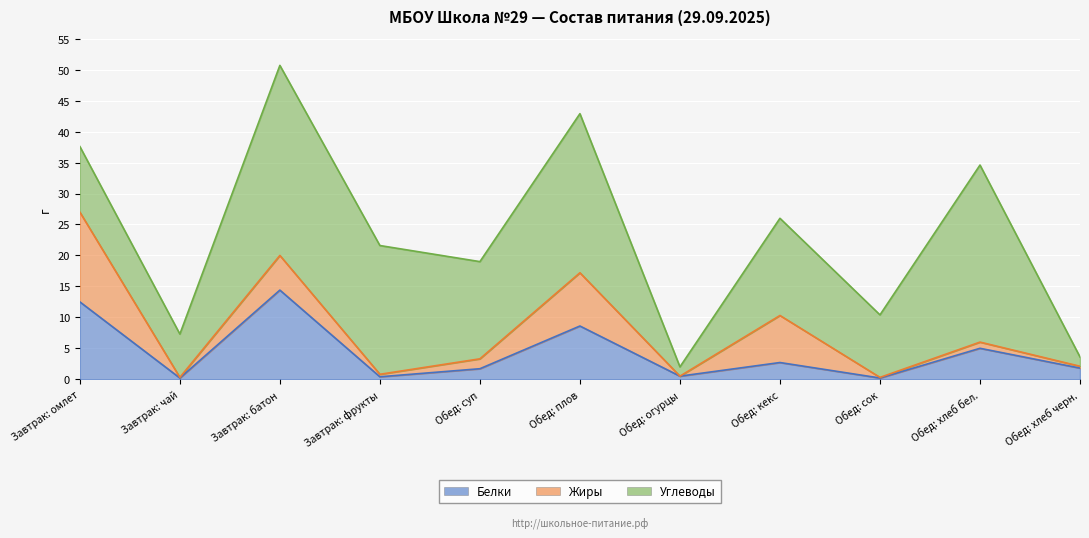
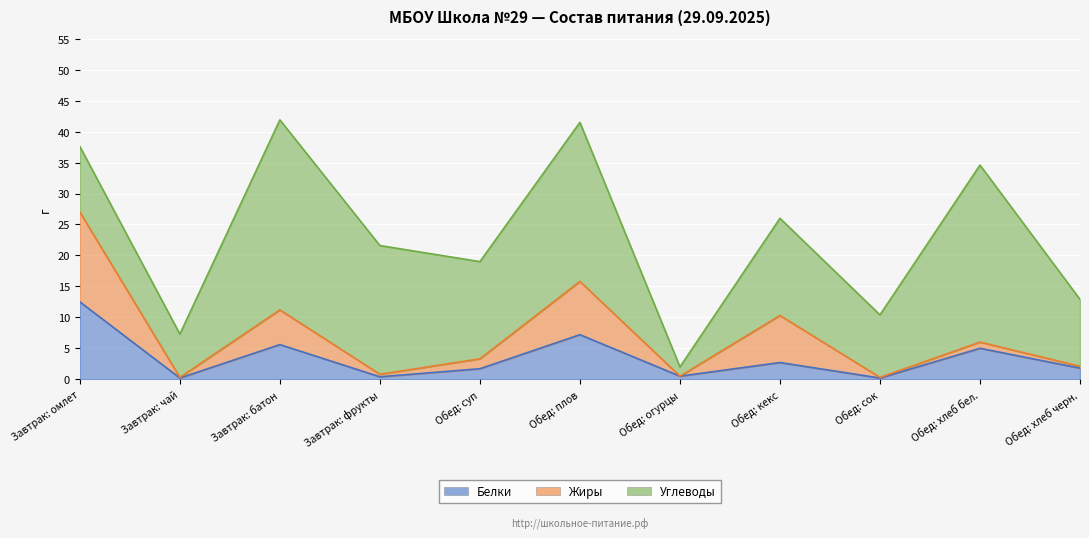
Белки, Завтрак: батон: 14 -> 6
Белки, Обед: плов: 9 -> 7
Углеводы, Обед: хлеб черн.: 2 -> 11
